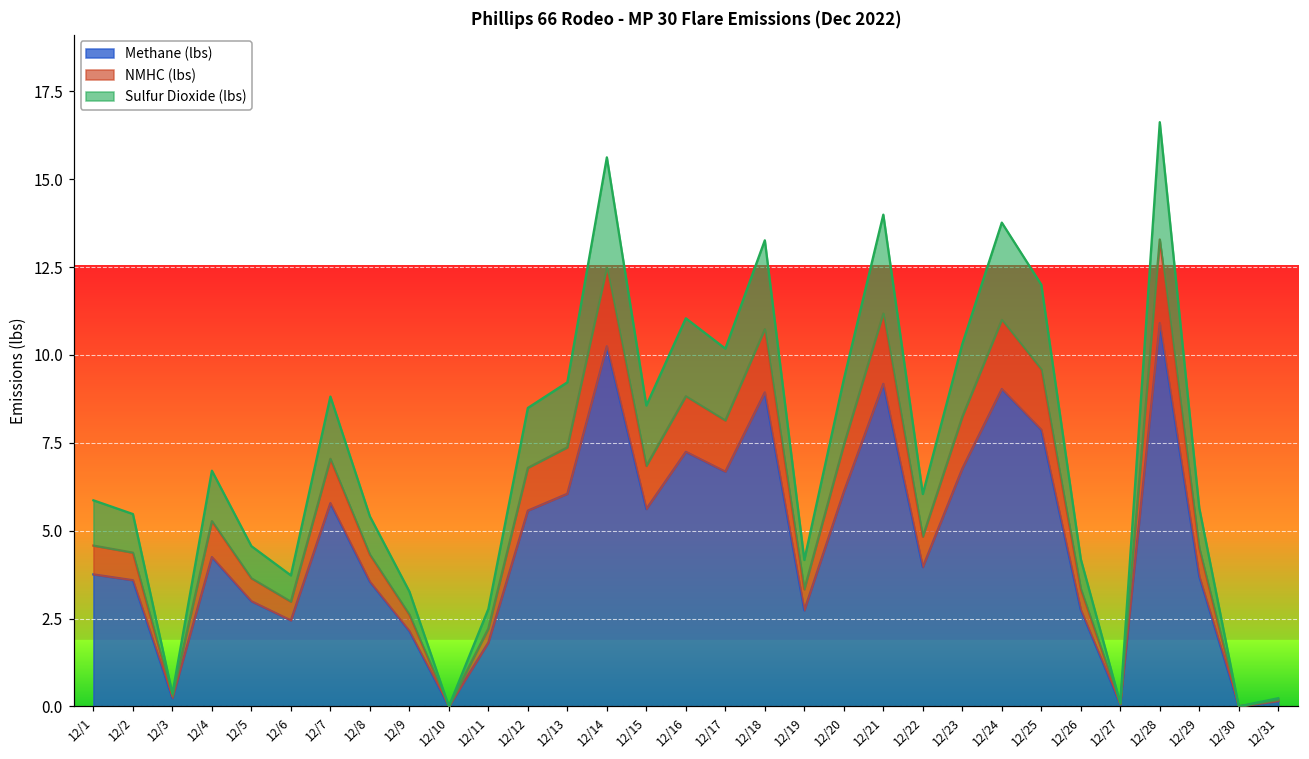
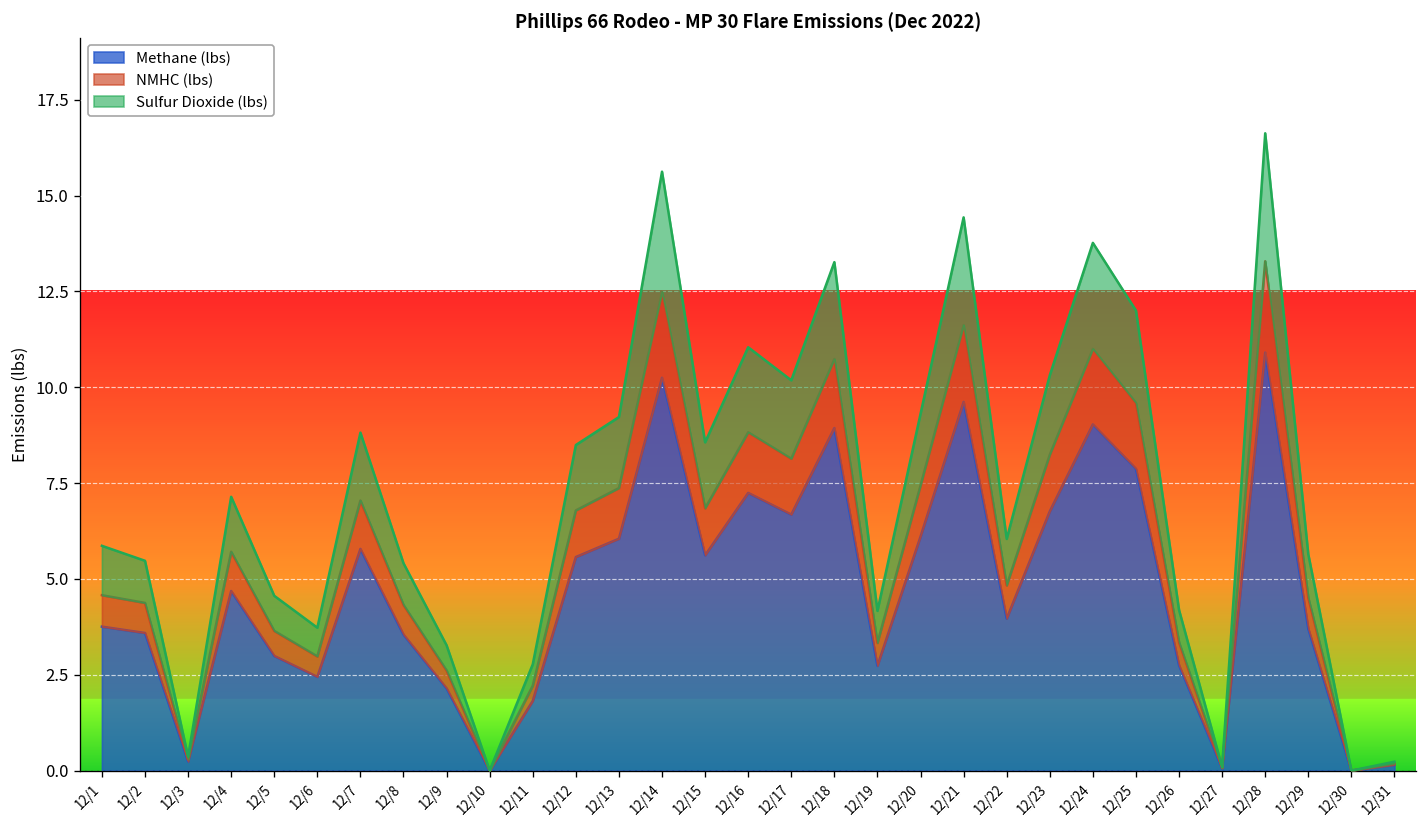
Methane (lbs), 12/4: 4.2 -> 4.7
Methane (lbs), 12/21: 9.2 -> 9.6
